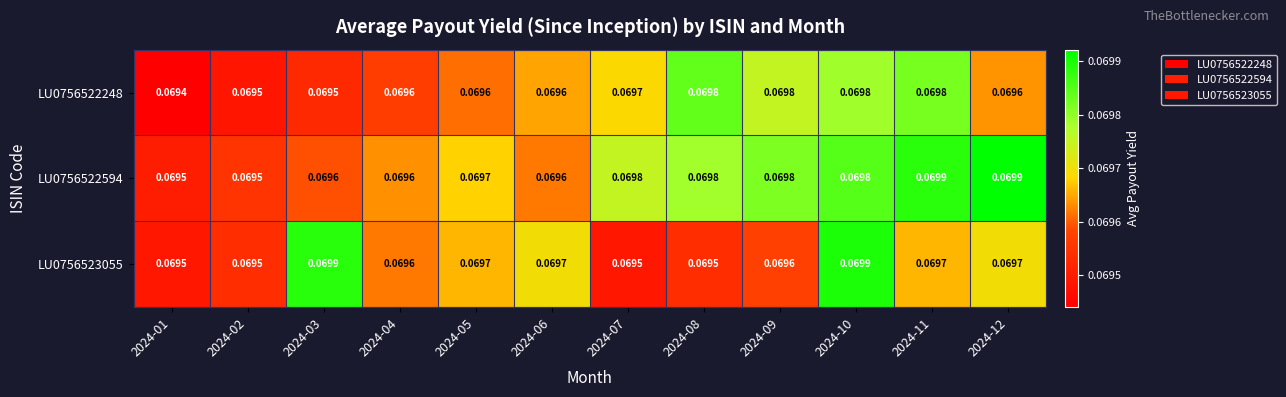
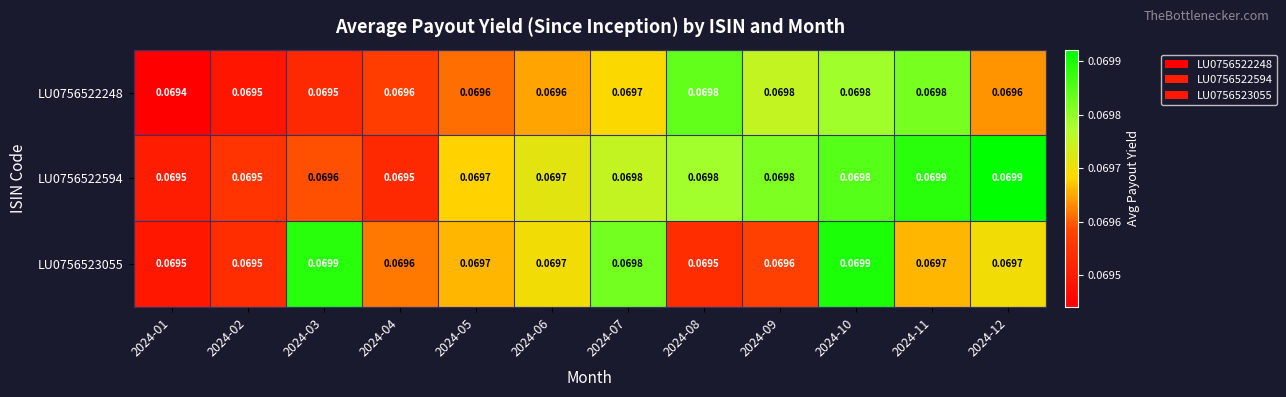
LU0756522594, 2024-04: 0.0696 -> 0.0695
LU0756522594, 2024-06: 0.0696 -> 0.0697
LU0756523055, 2024-07: 0.0695 -> 0.0698
